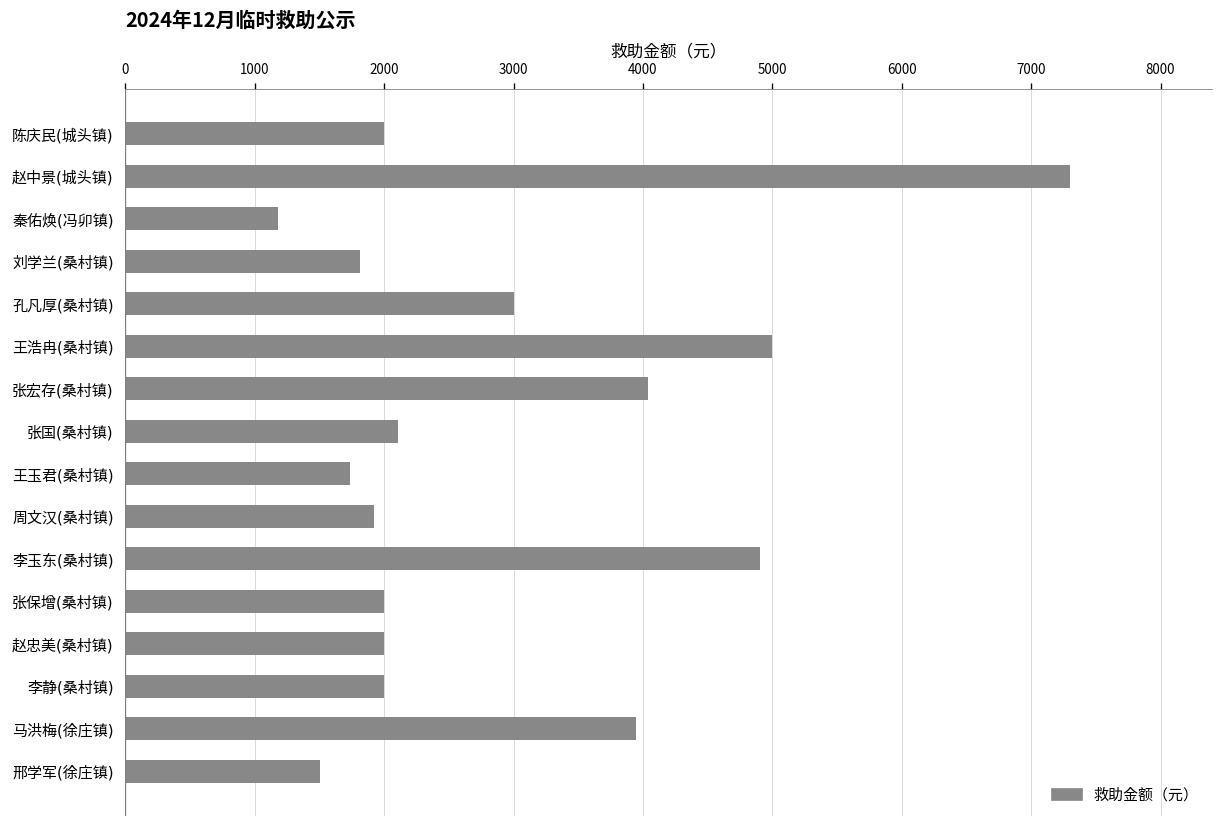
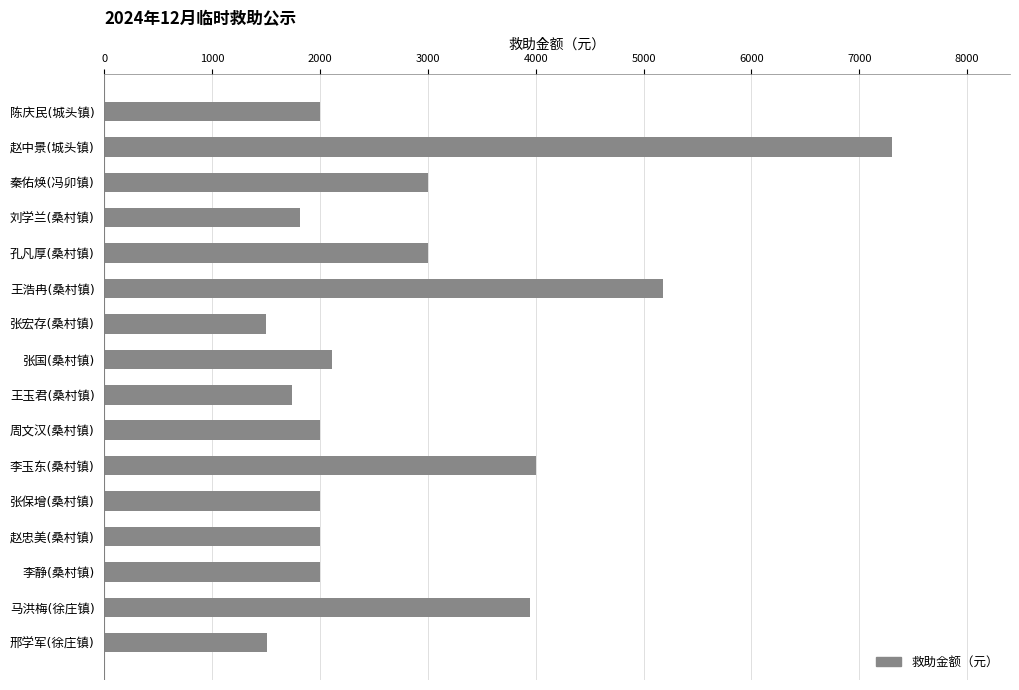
秦佑焕(冯卯镇): 1180 -> 3000
王浩冉(桑村镇): 5000 -> 5180
张宏存(桑村镇): 4040 -> 1500
周文汉(桑村镇): 1920 -> 2000
李玉东(桑村镇): 4910 -> 4000
